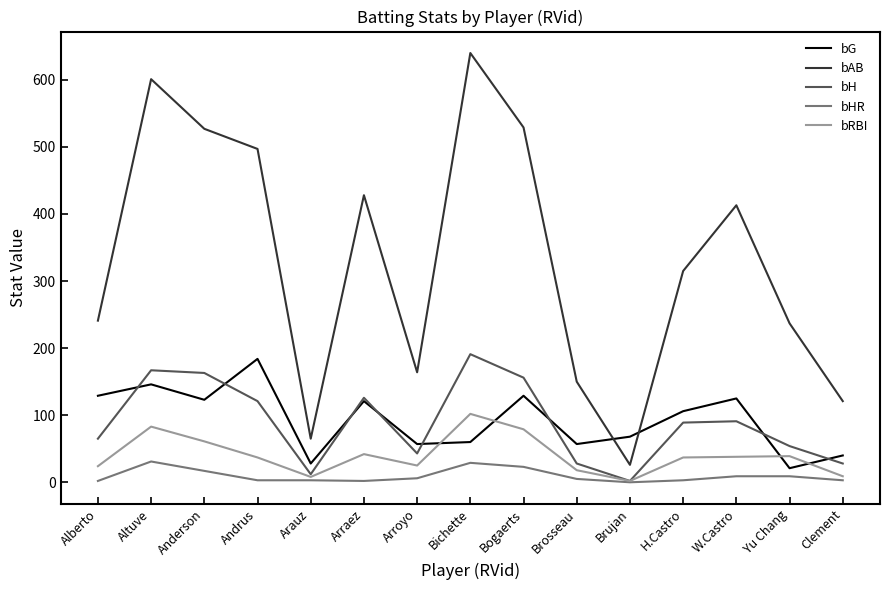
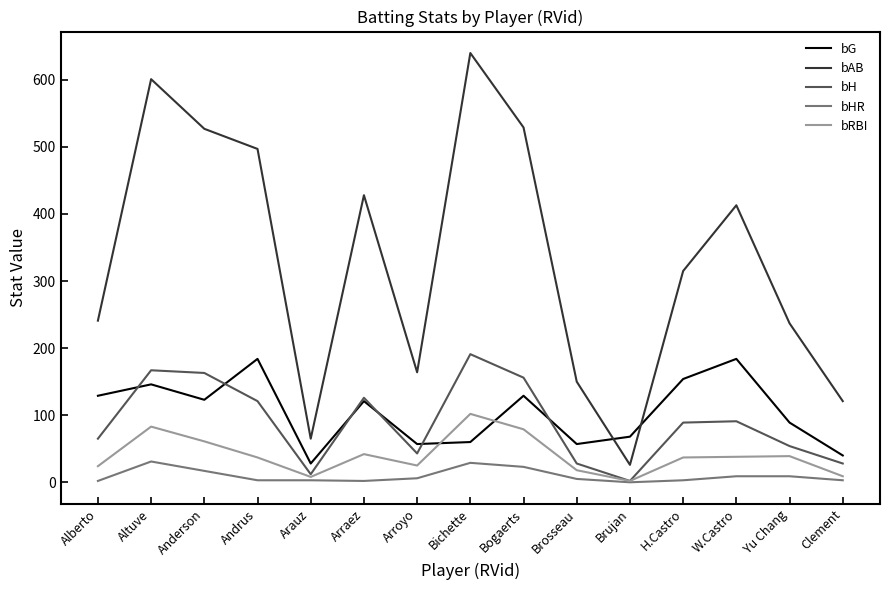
bG, H.Castro: 110 -> 150
bG, W.Castro: 130 -> 180
bG, Yu Chang: 20 -> 90
